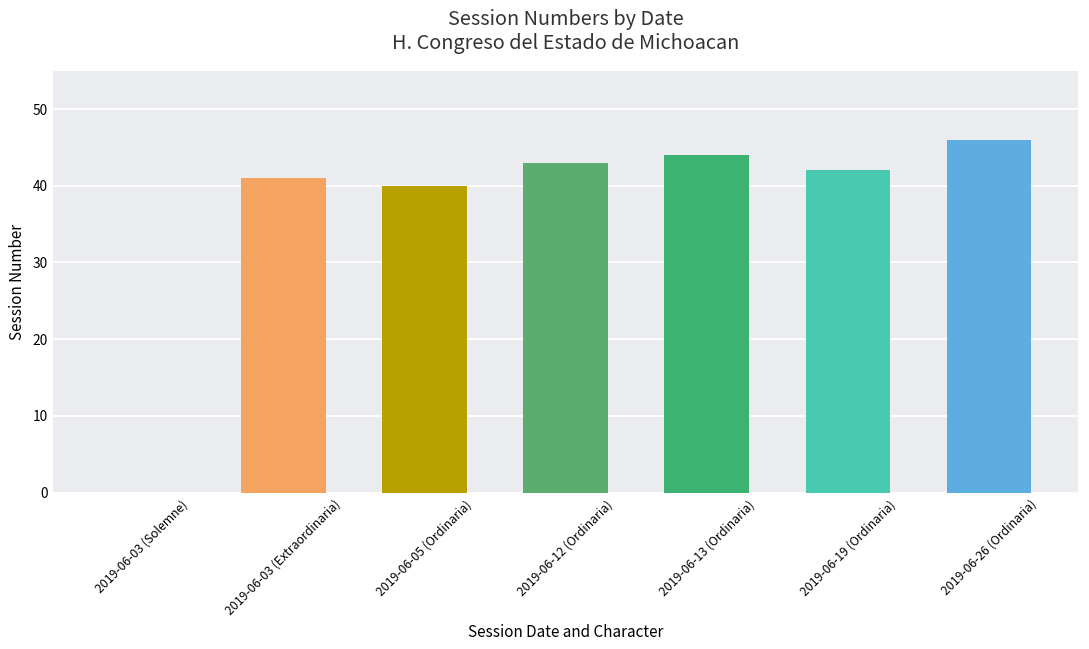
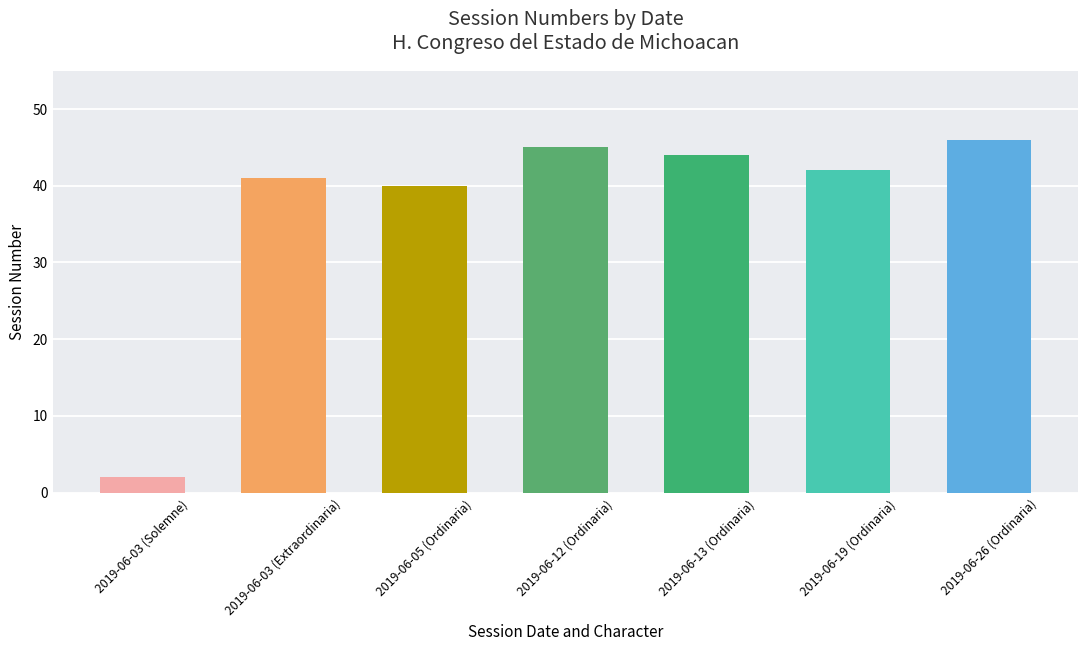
2019-06-03 (Solemne): 0 -> 2
2019-06-12 (Ordinaria): 43 -> 45
